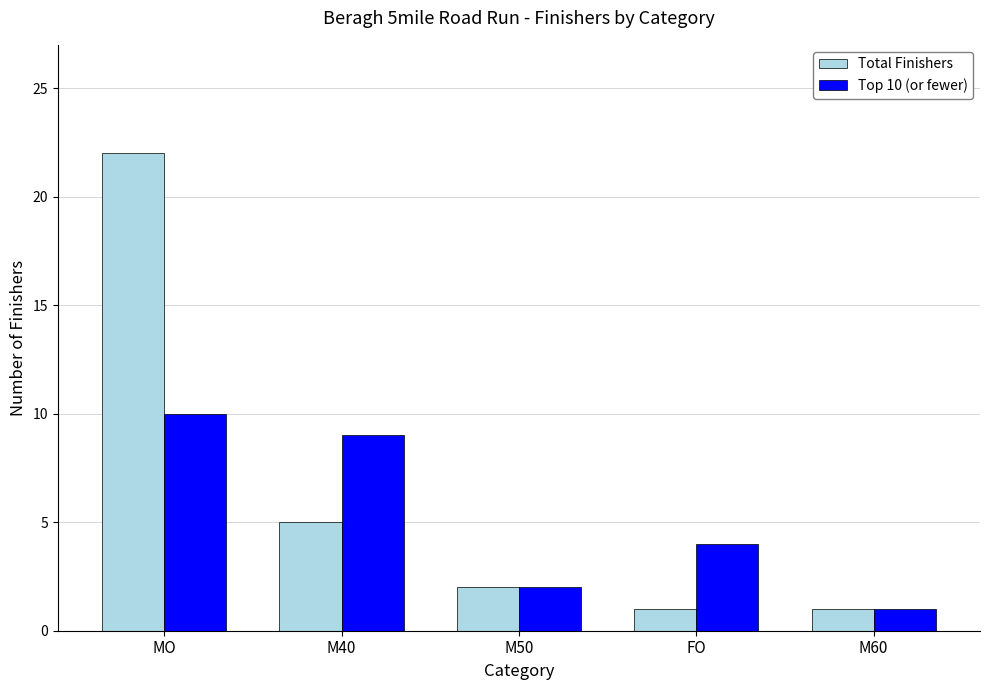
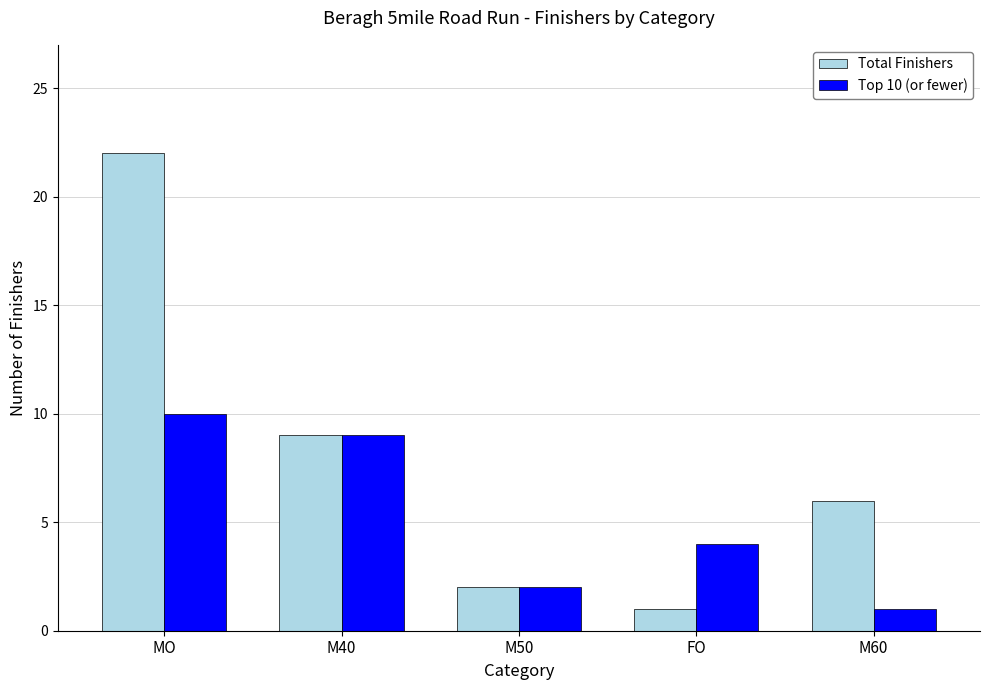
Total Finishers, M40: 5 -> 9
Total Finishers, M60: 1 -> 6
